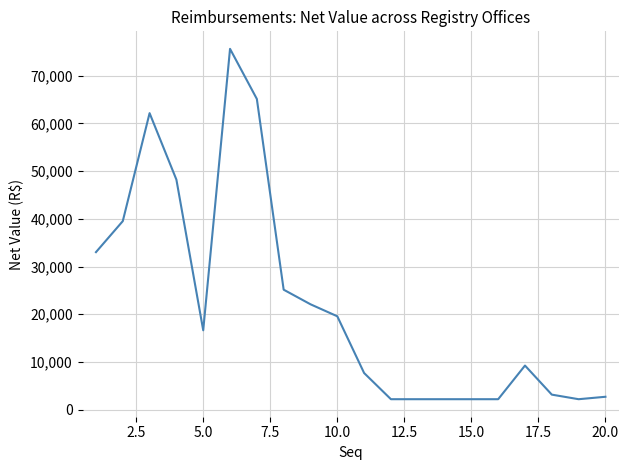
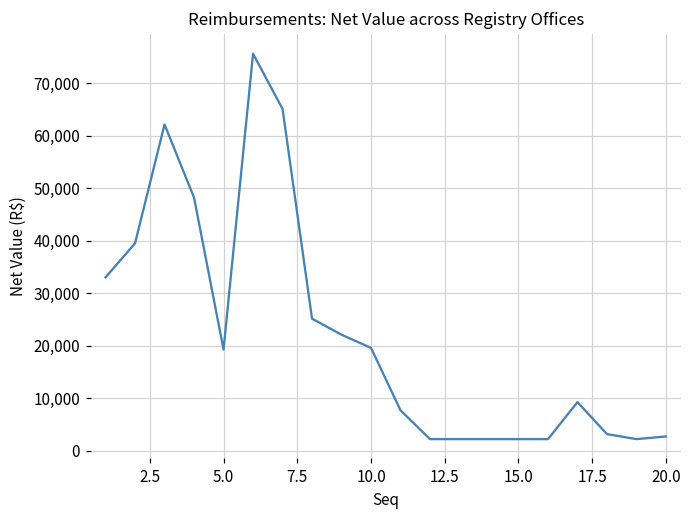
5.0: 17,000 -> 19,000
